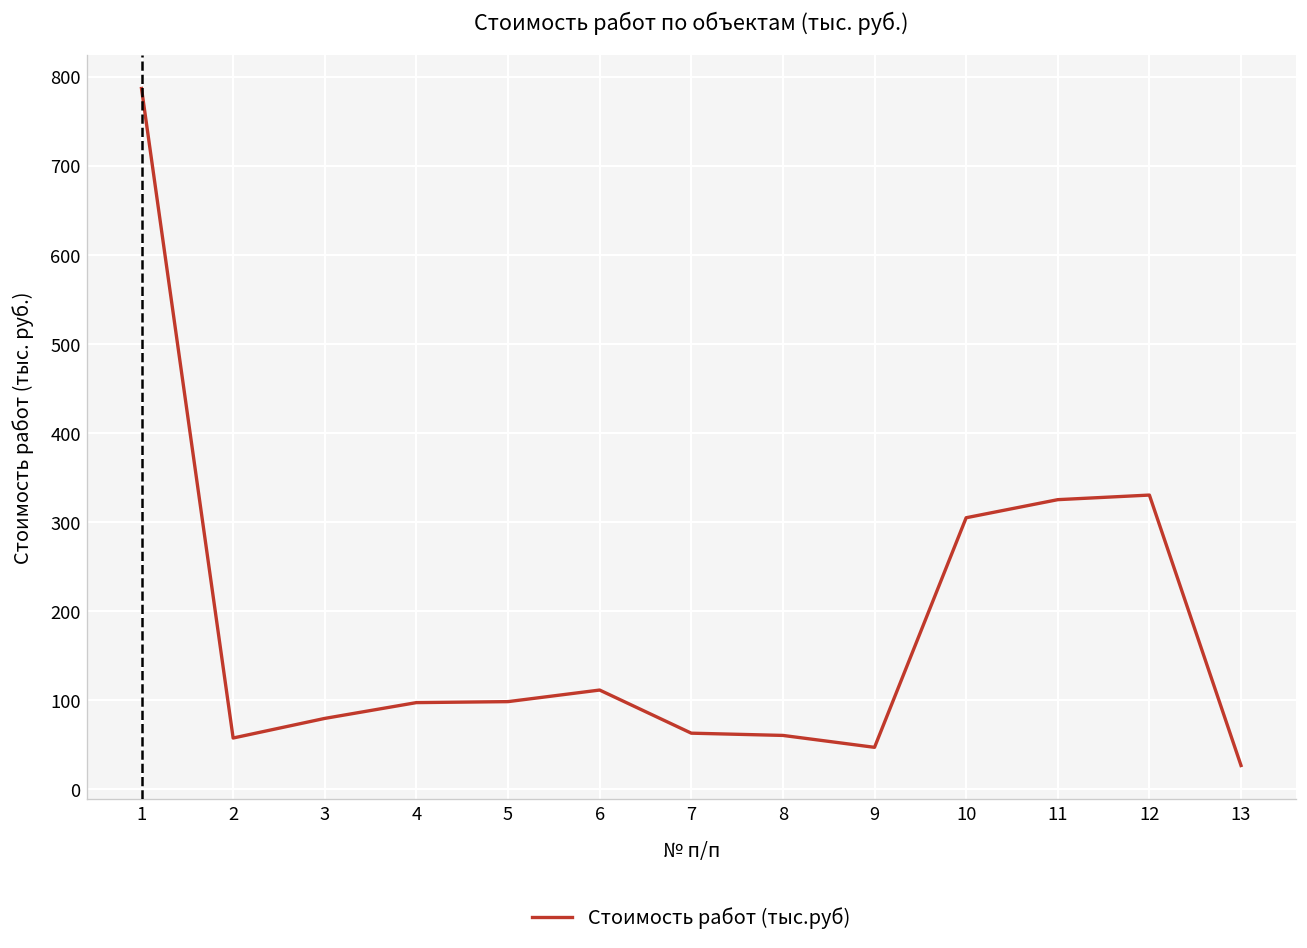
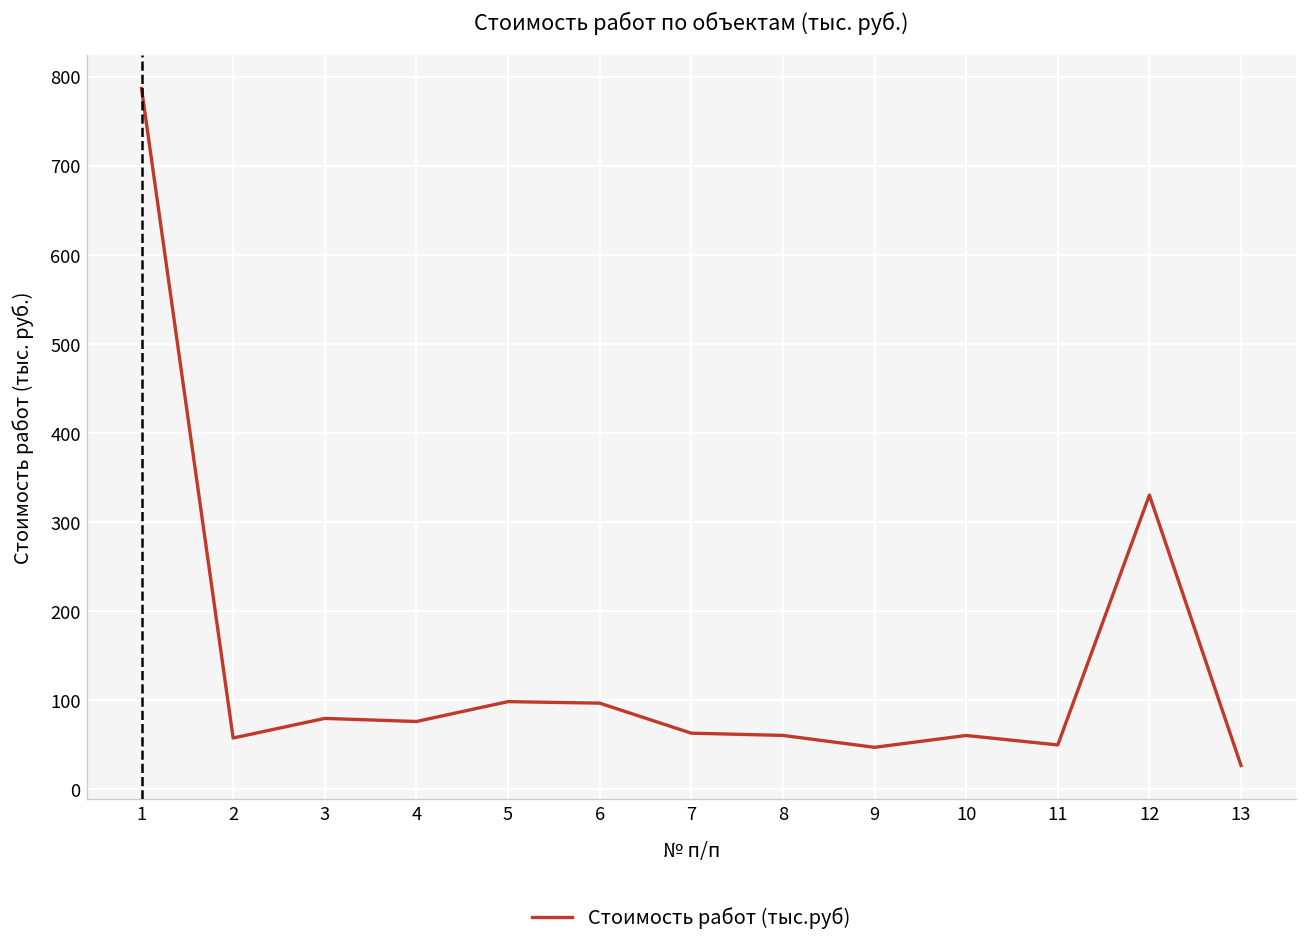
4: 100 -> 80
6: 110 -> 100
10: 310 -> 60
11: 330 -> 50
